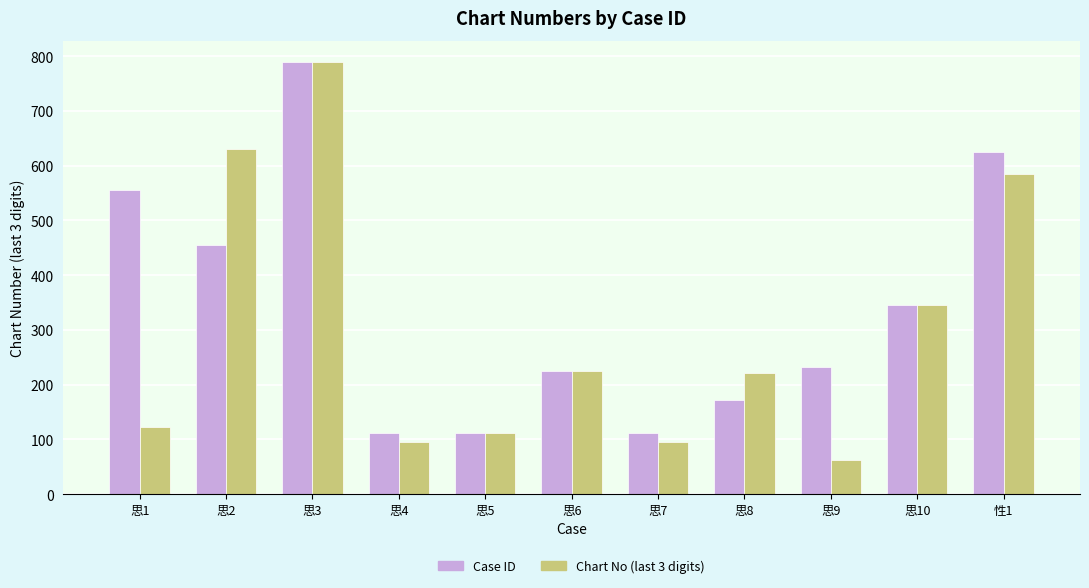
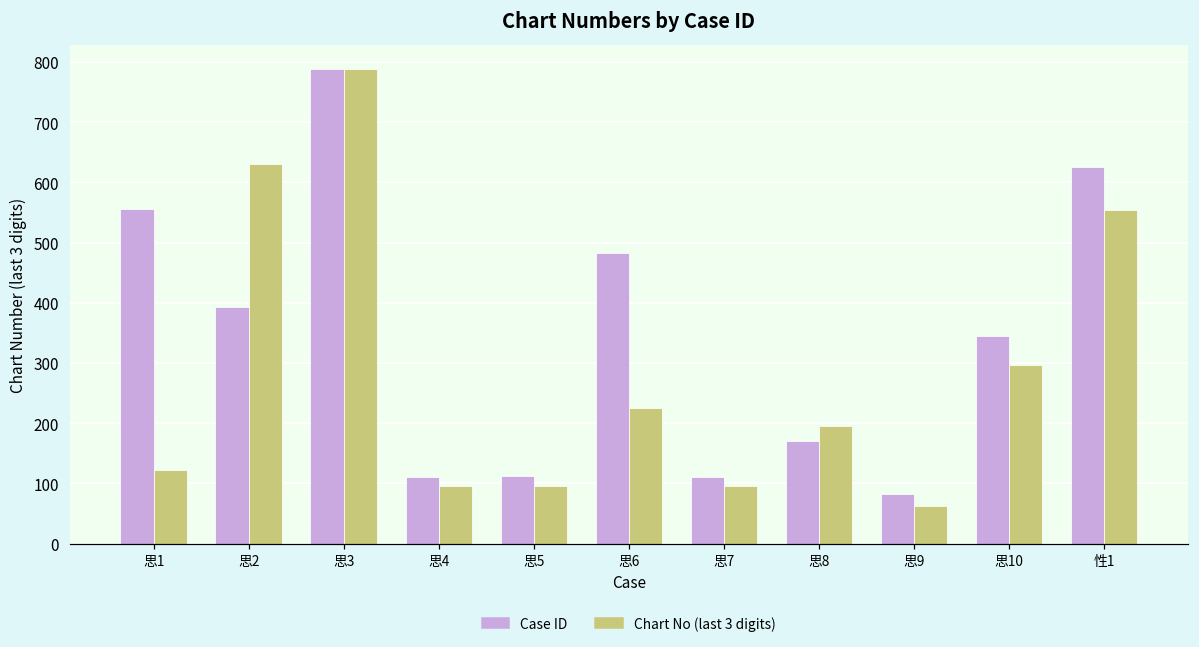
Case ID, 思2: 460 -> 390
Chart No (last 3 digits), 思5: 110 -> 100
Case ID, 思6: 230 -> 480
Chart No (last 3 digits), 思8: 220 -> 200
Case ID, 思9: 230 -> 80
Chart No (last 3 digits), 思10: 350 -> 300
Chart No (last 3 digits), 性1: 580 -> 560
